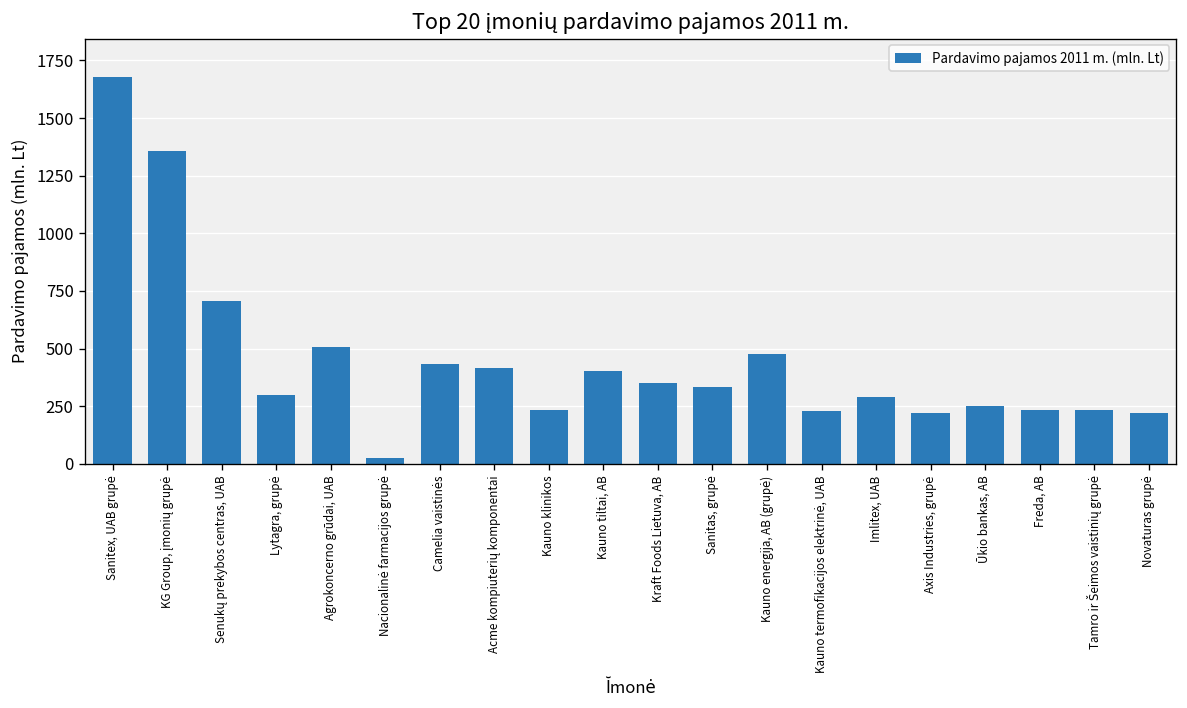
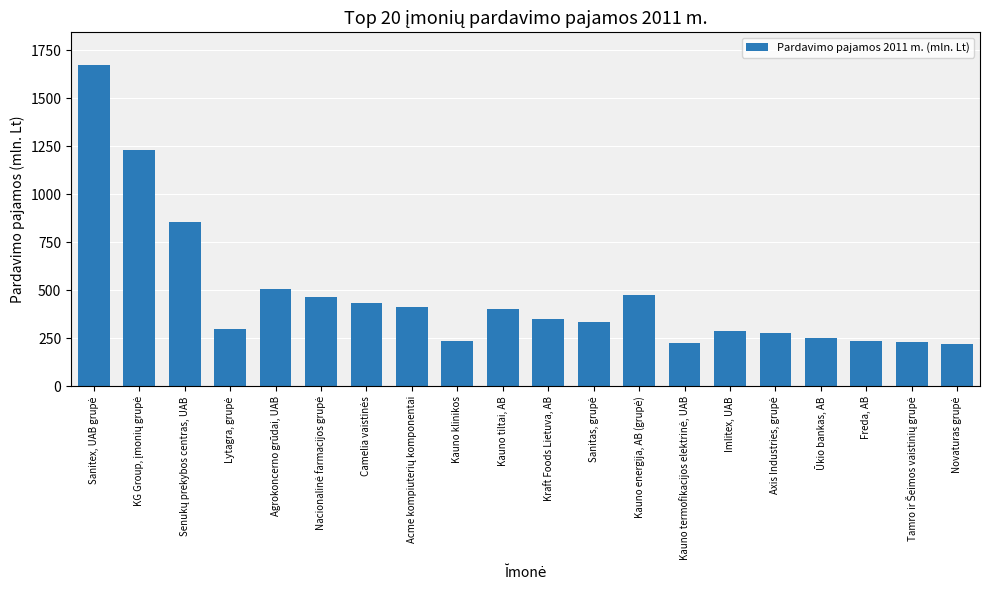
KG Group, įmonių grupė: 1350 -> 1230
Senukų prekybos centras, UAB: 710 -> 860
Nacionalinė farmacijos grupė: 20 -> 470
Axis Industries, grupė: 220 -> 280
